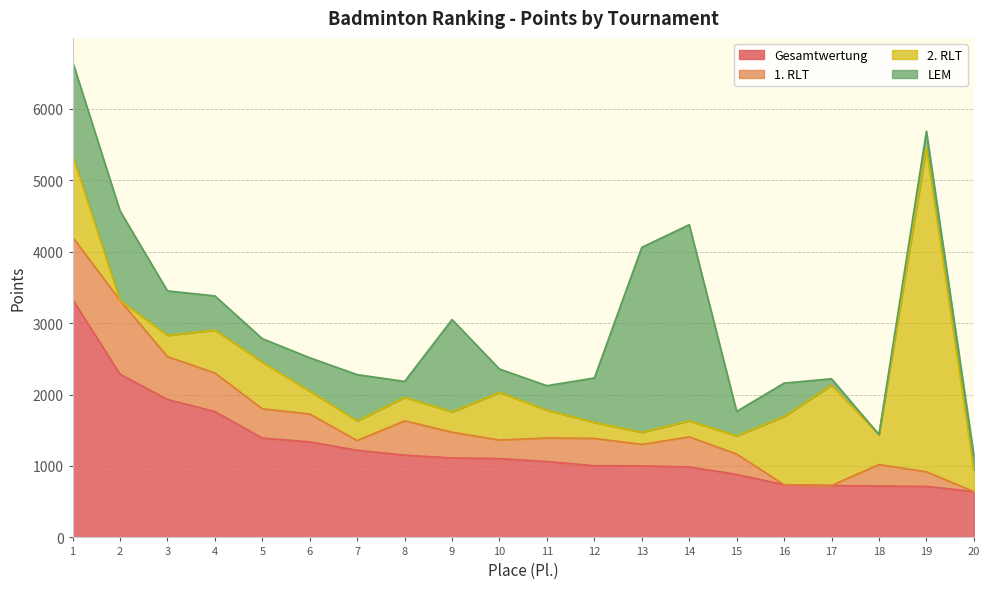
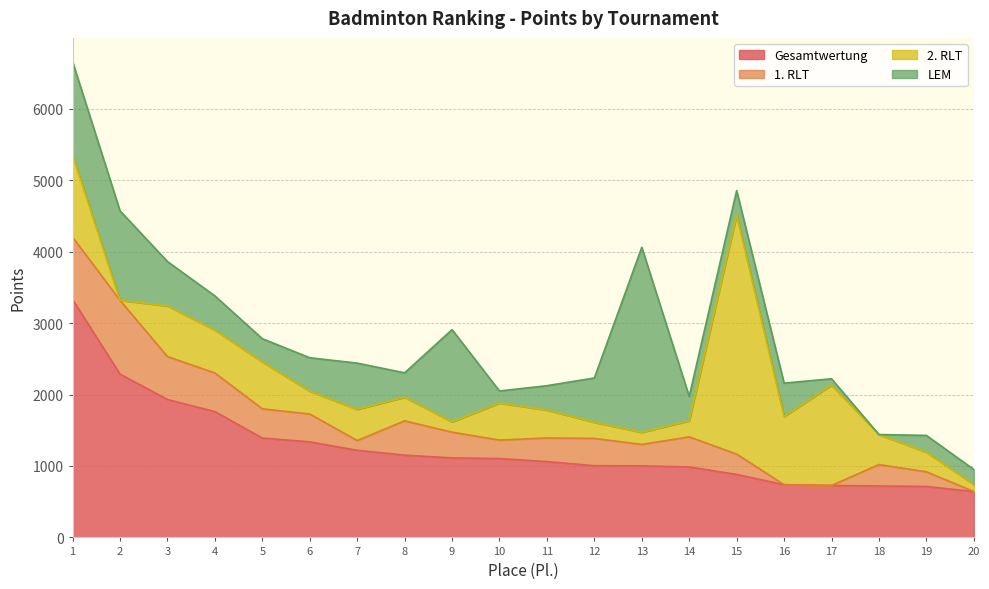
2. RLT, 3: 300 -> 700
2. RLT, 7: 300 -> 400
LEM, 8: 200 -> 300
2. RLT, 9: 300 -> 100
2. RLT, 10: 700 -> 500
LEM, 10: 300 -> 200
LEM, 14: 2700 -> 300
2. RLT, 15: 300 -> 3300
2. RLT, 19: 4500 -> 300
2. RLT, 20: 300 -> 100
